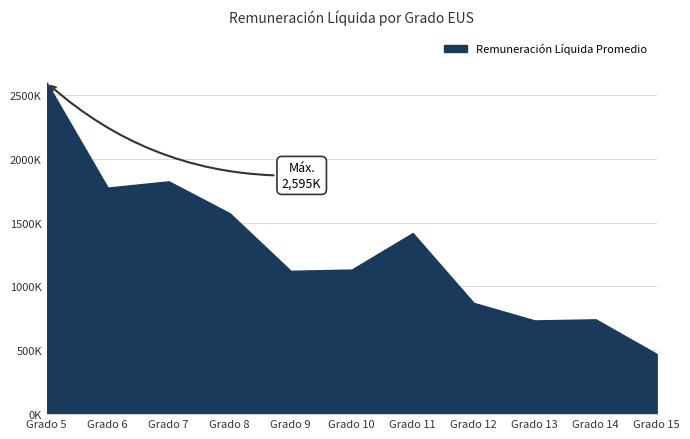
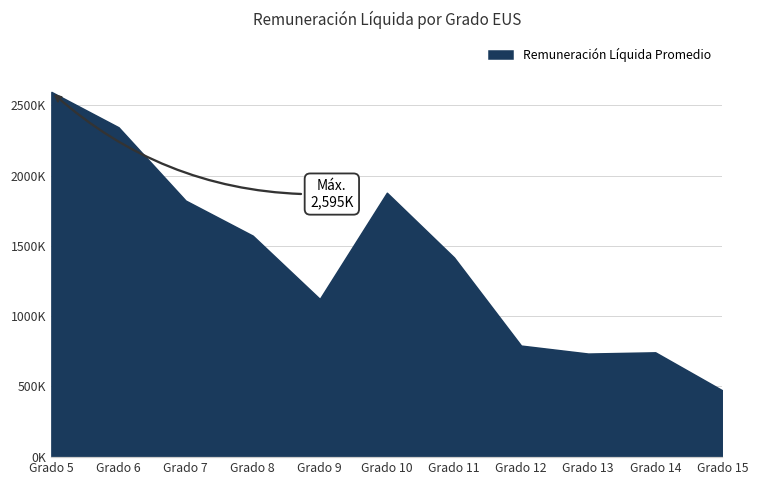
Grado 6: 1770000 -> 2340000
Grado 10: 1130000 -> 1880000
Grado 12: 870000 -> 790000
